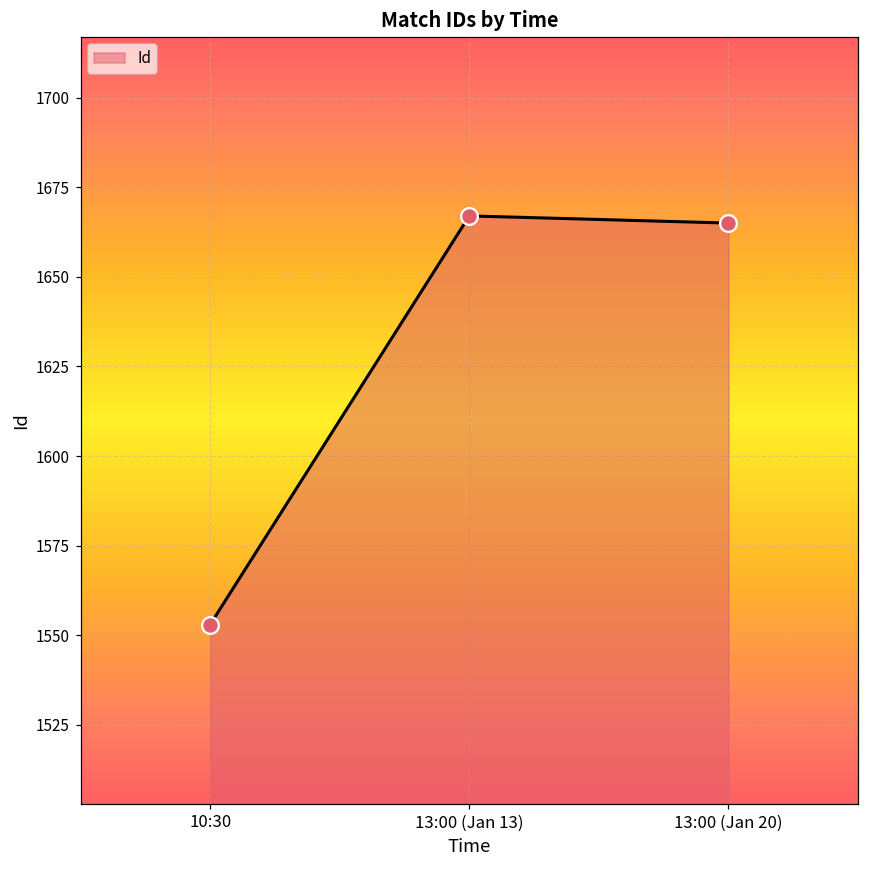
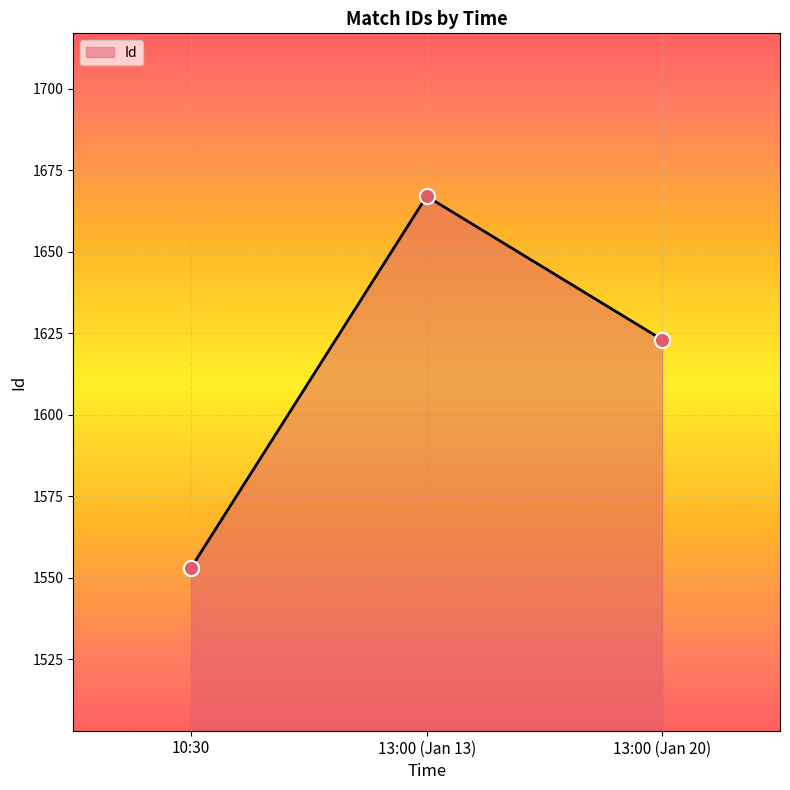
13:00 (Jan 20): 1665 -> 1623
